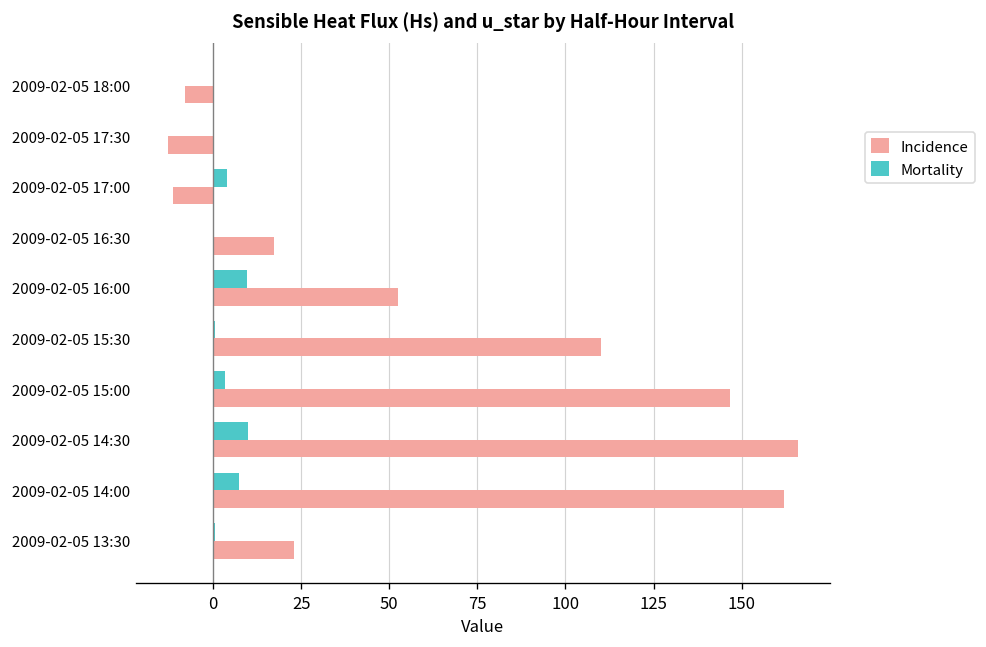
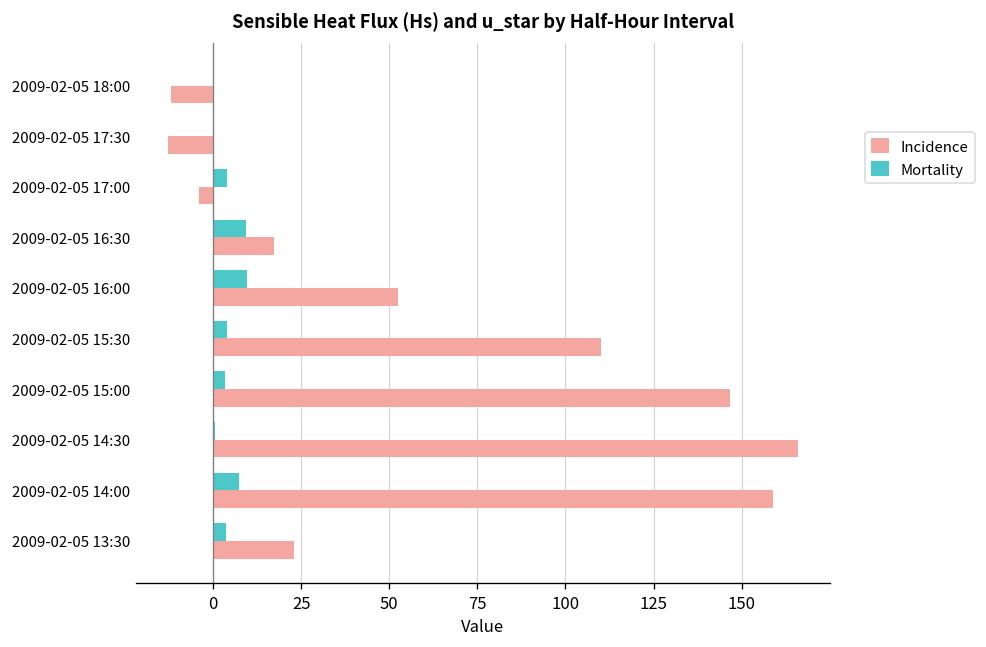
Incidence, 2009-02-05 18:00: -8 -> -12
Incidence, 2009-02-05 17:00: -11 -> -4
Mortality, 2009-02-05 16:30: 0 -> 9
Mortality, 2009-02-05 15:30: 0 -> 4
Mortality, 2009-02-05 14:30: 10 -> 0
Incidence, 2009-02-05 14:00: 162 -> 159
Mortality, 2009-02-05 13:30: 0 -> 4
